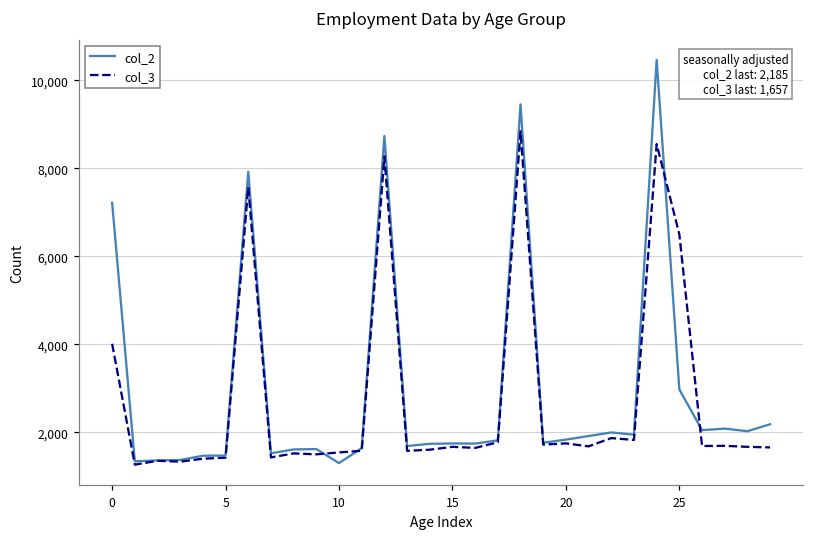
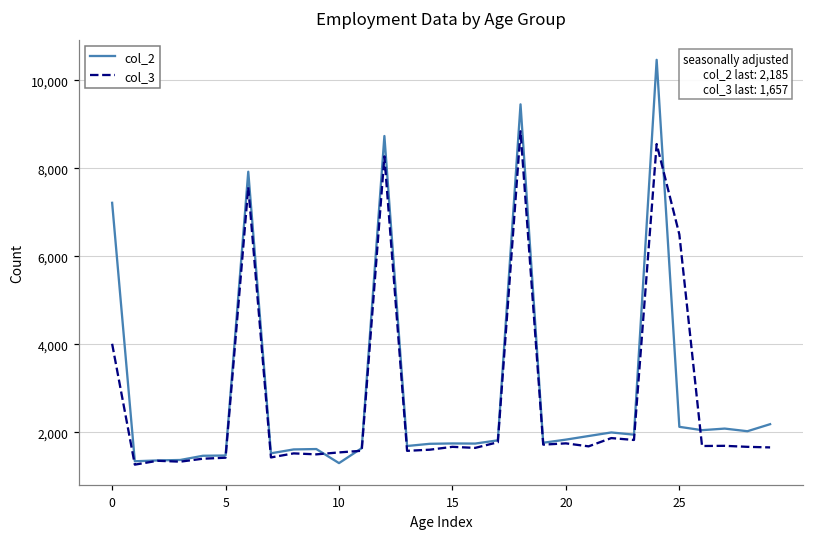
col_2, 25: 3,000 -> 2,100
